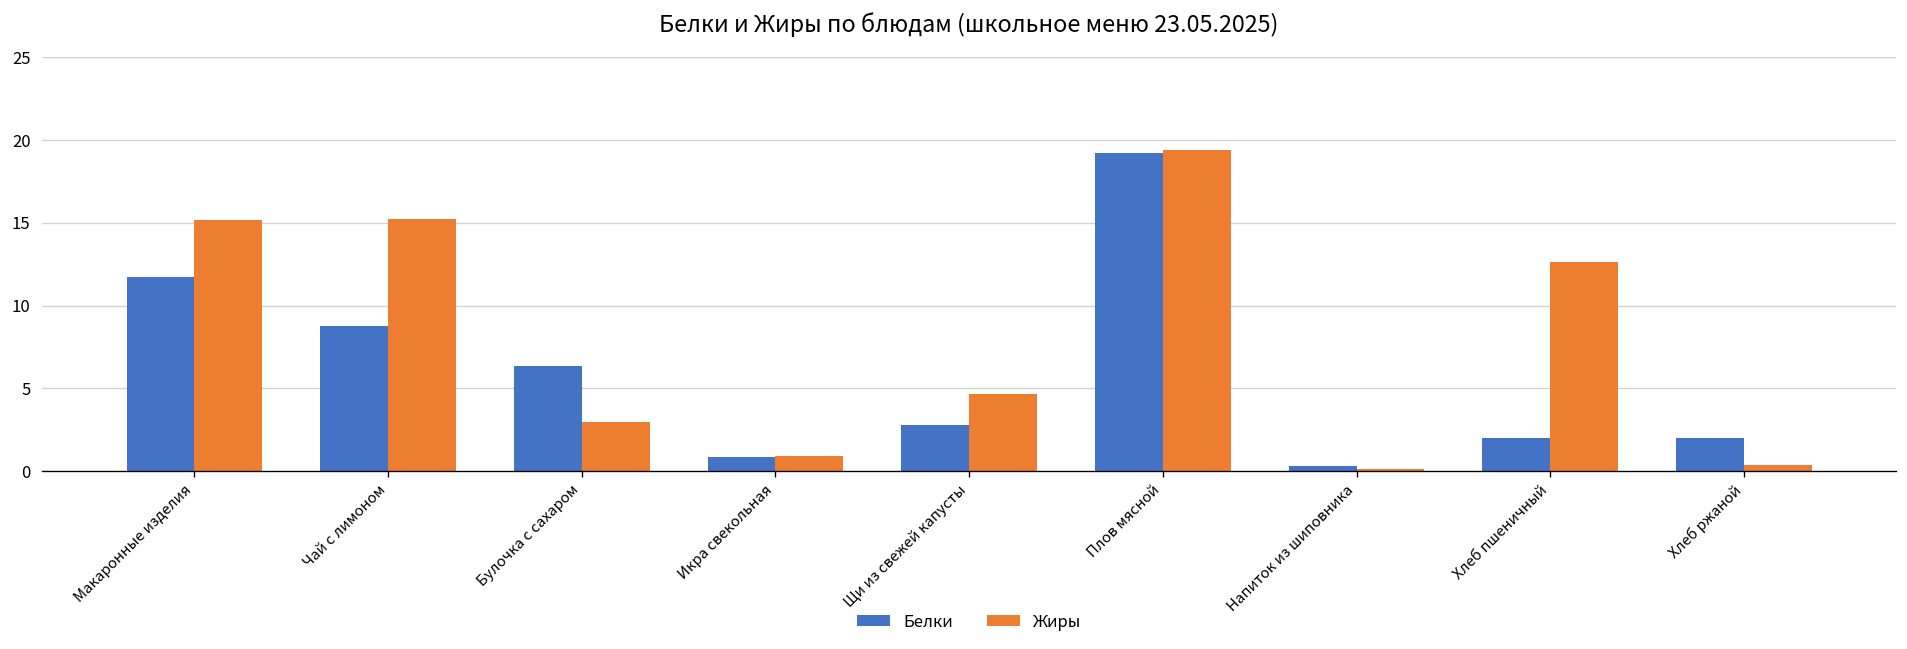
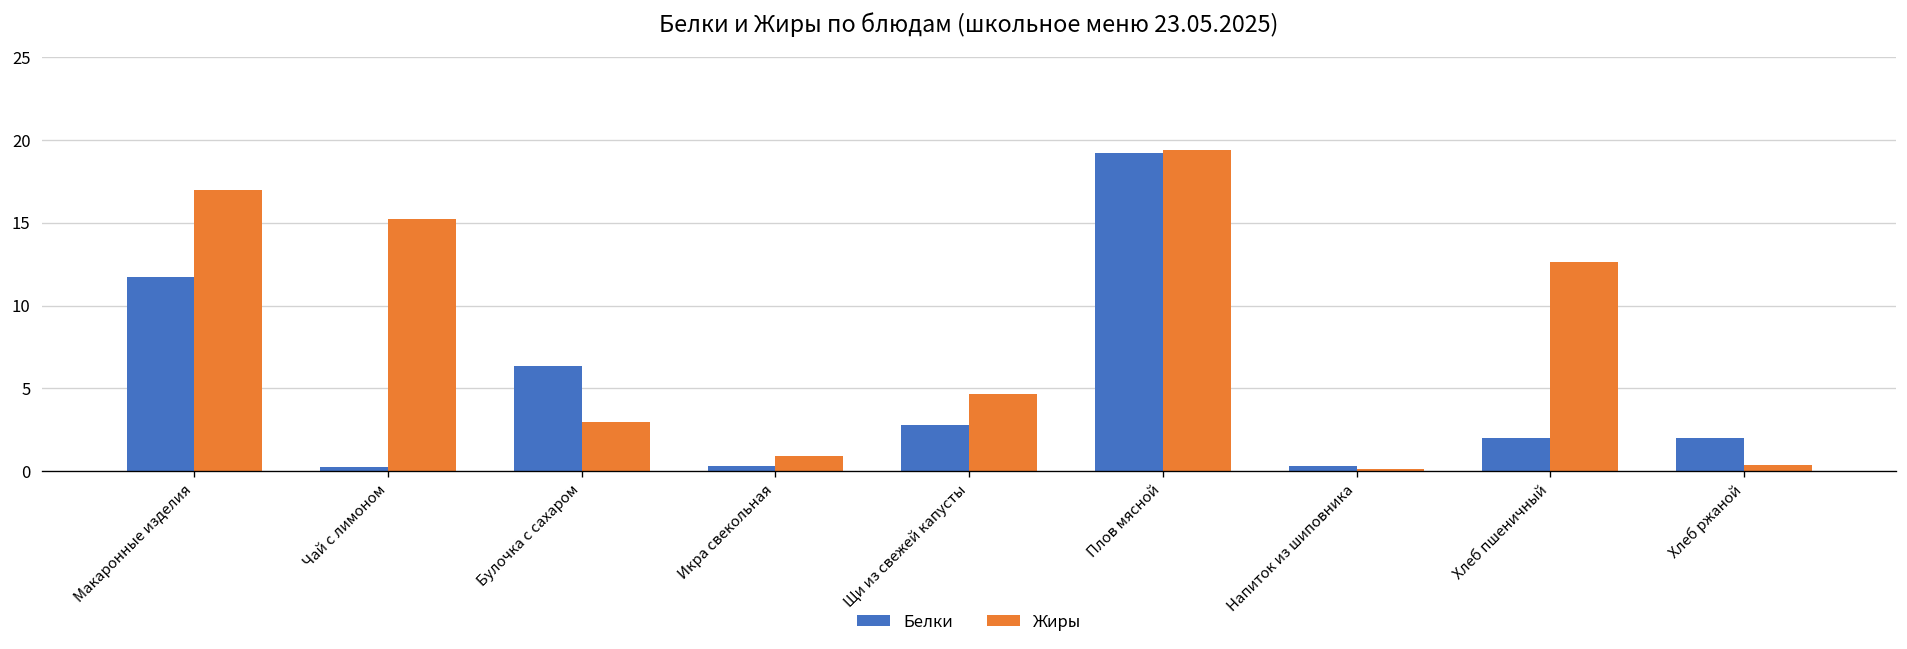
Жиры, Макаронные изделия: 15.2 -> 17.0
Белки, Чай с лимоном: 8.8 -> 0.2
Белки, Икра свекольная: 0.9 -> 0.3
